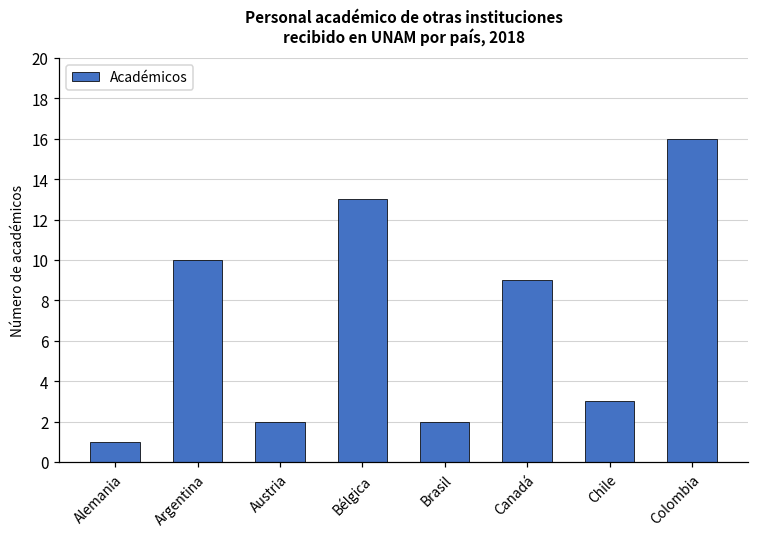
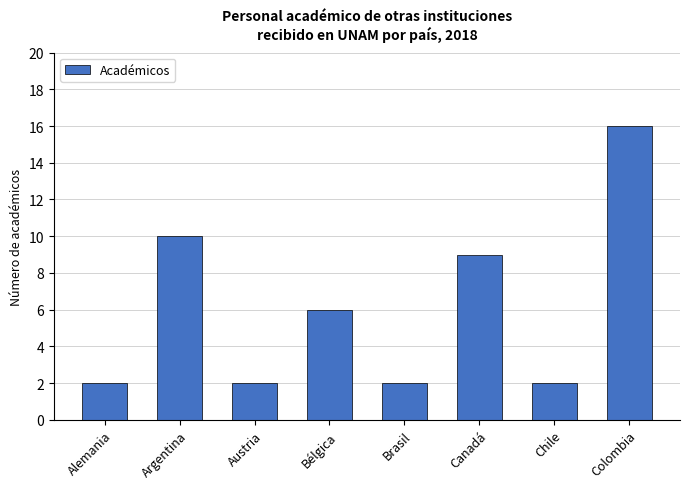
Alemania: 1 -> 2
Bélgica: 13 -> 6
Chile: 3 -> 2
